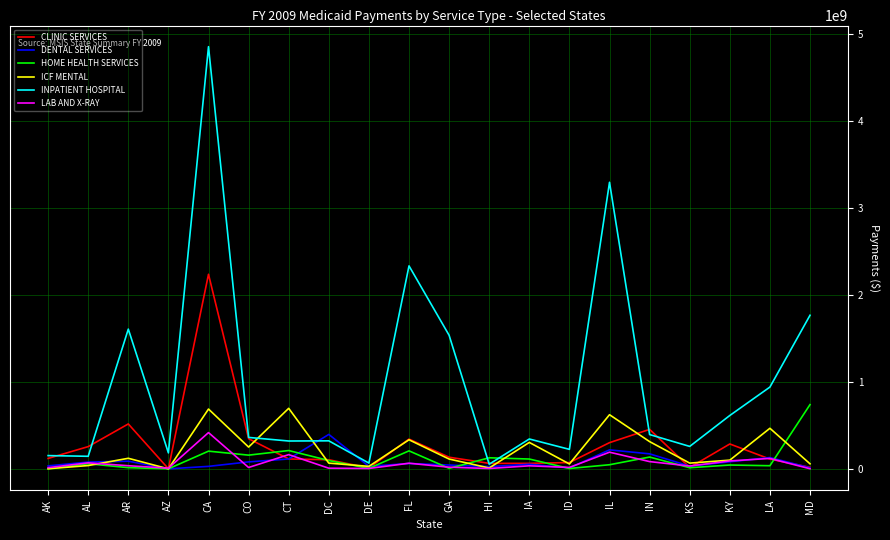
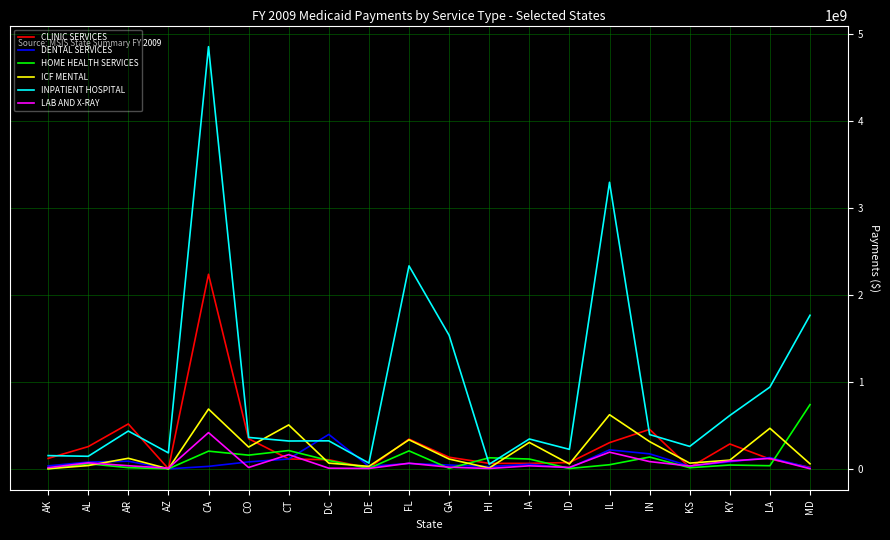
INPATIENT HOSPITAL, AR: 1600000000 -> 400000000
ICF MENTAL, CT: 700000000 -> 500000000
